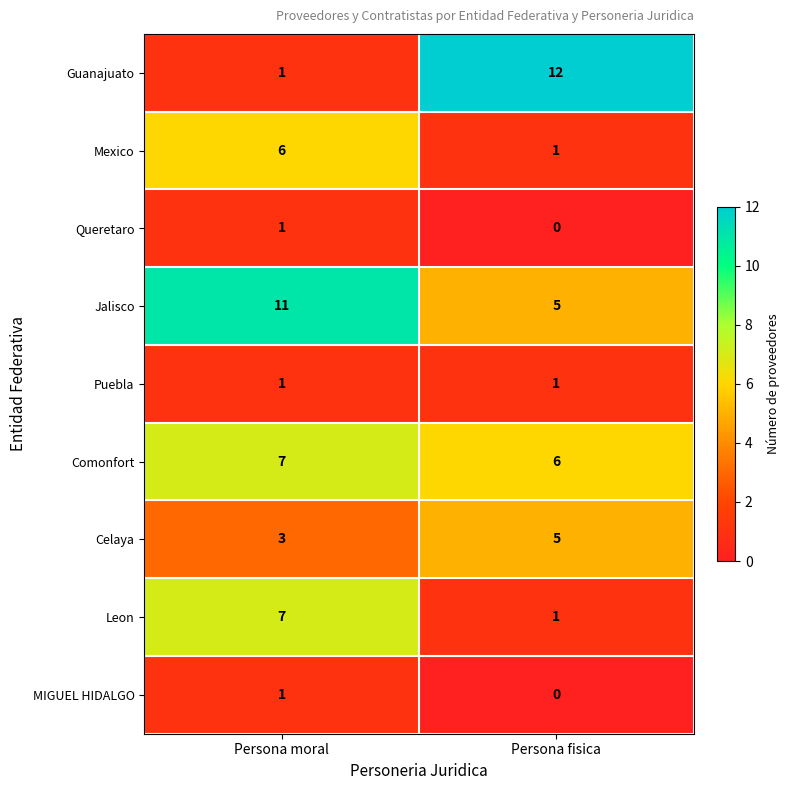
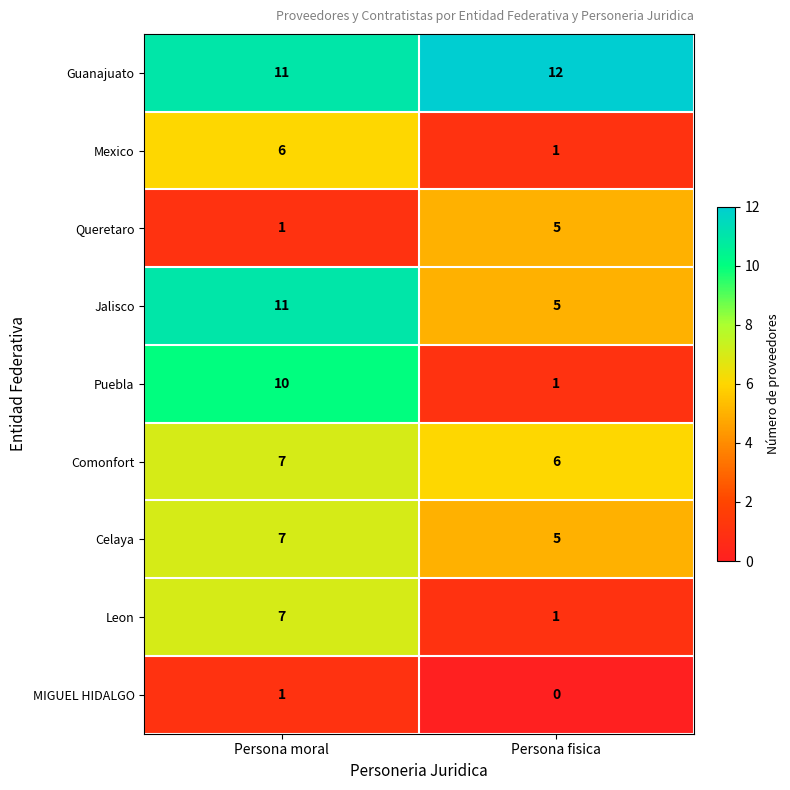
Guanajuato, Persona moral: 1 -> 11
Queretaro, Persona fisica: 0 -> 5
Puebla, Persona moral: 1 -> 10
Celaya, Persona moral: 3 -> 7
